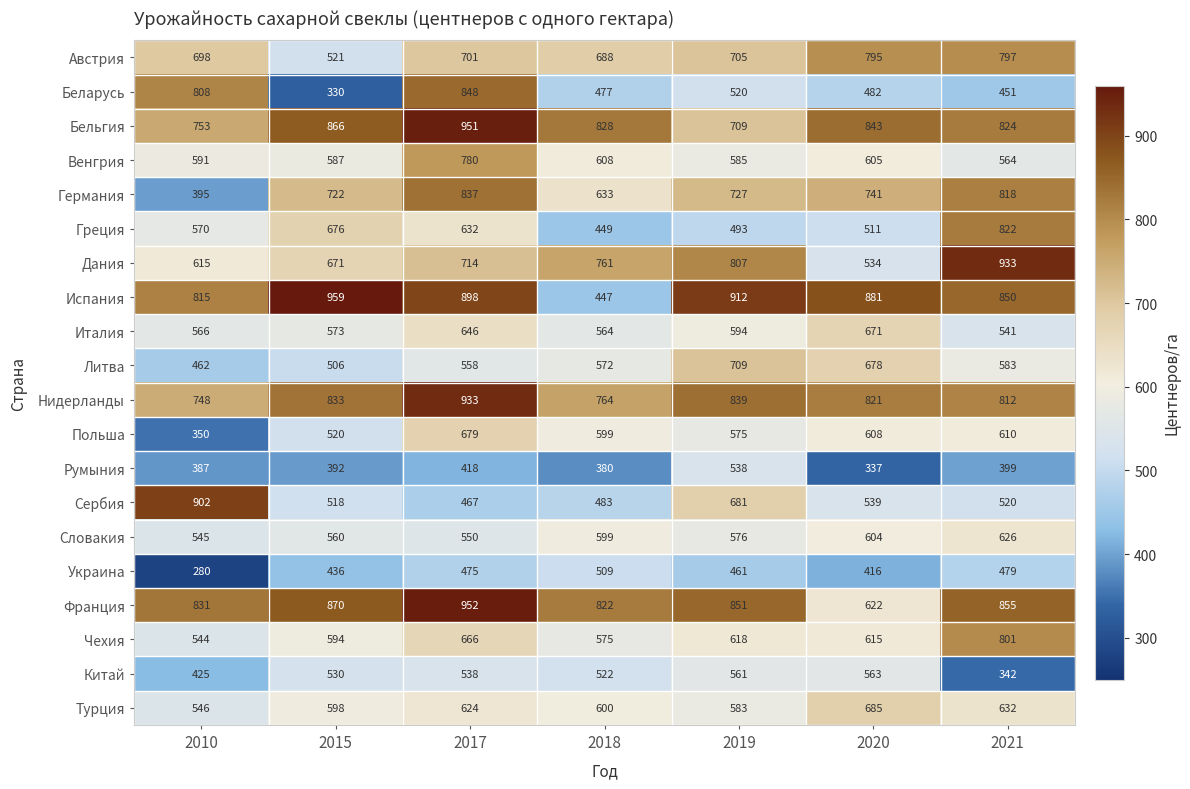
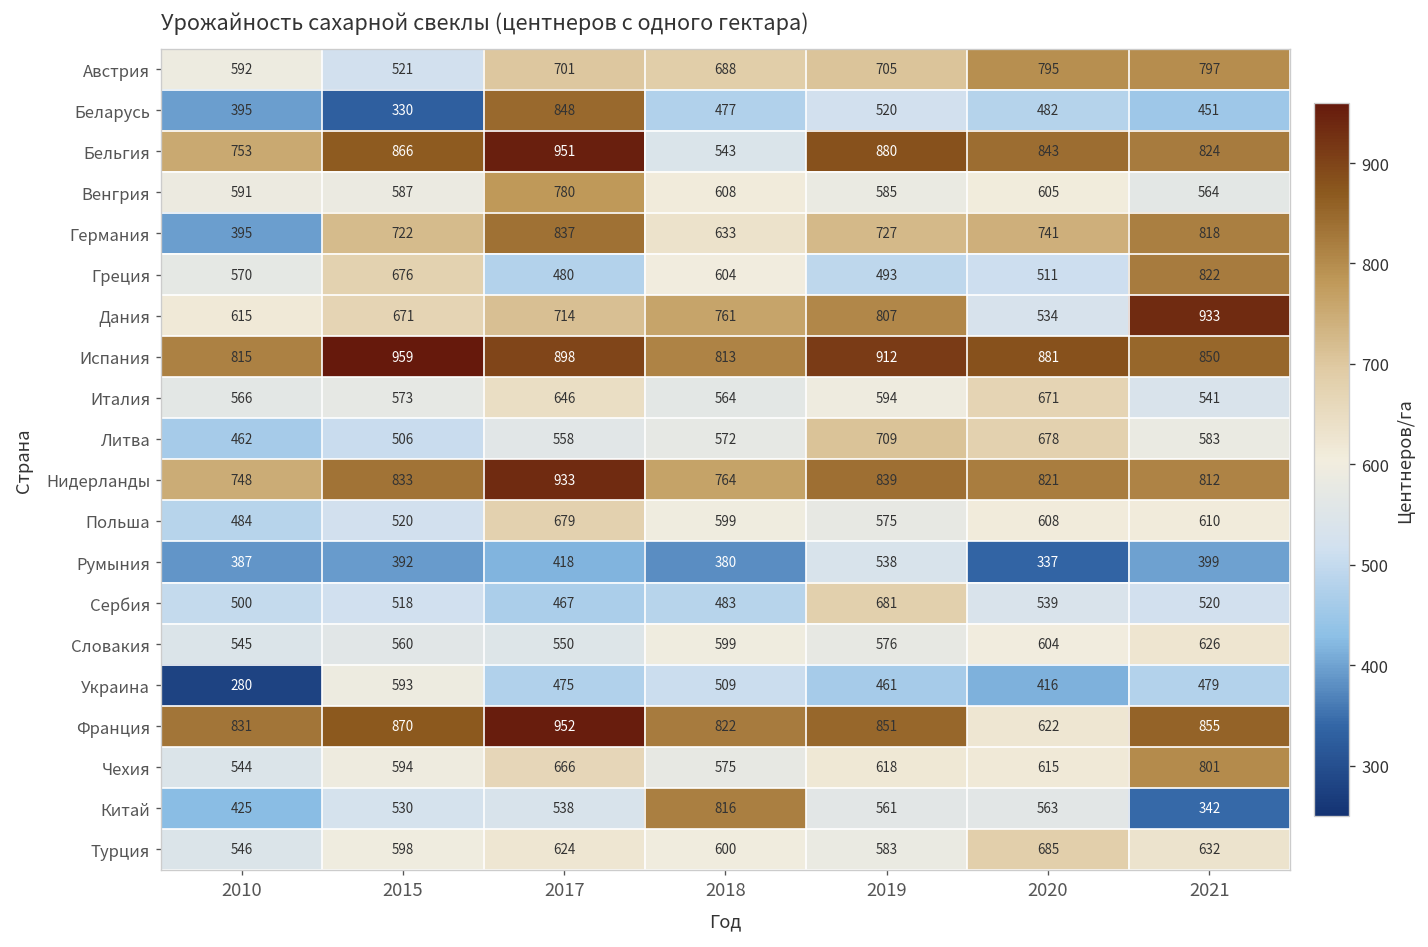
Австрия, 2010: 698 -> 592
Беларусь, 2010: 808 -> 395
Бельгия, 2018: 828 -> 543
Бельгия, 2019: 709 -> 880
Греция, 2017: 632 -> 480
Греция, 2018: 449 -> 604
Испания, 2018: 447 -> 813
Польша, 2010: 350 -> 484
Сербия, 2010: 902 -> 500
Украина, 2015: 436 -> 593
Китай, 2018: 522 -> 816
